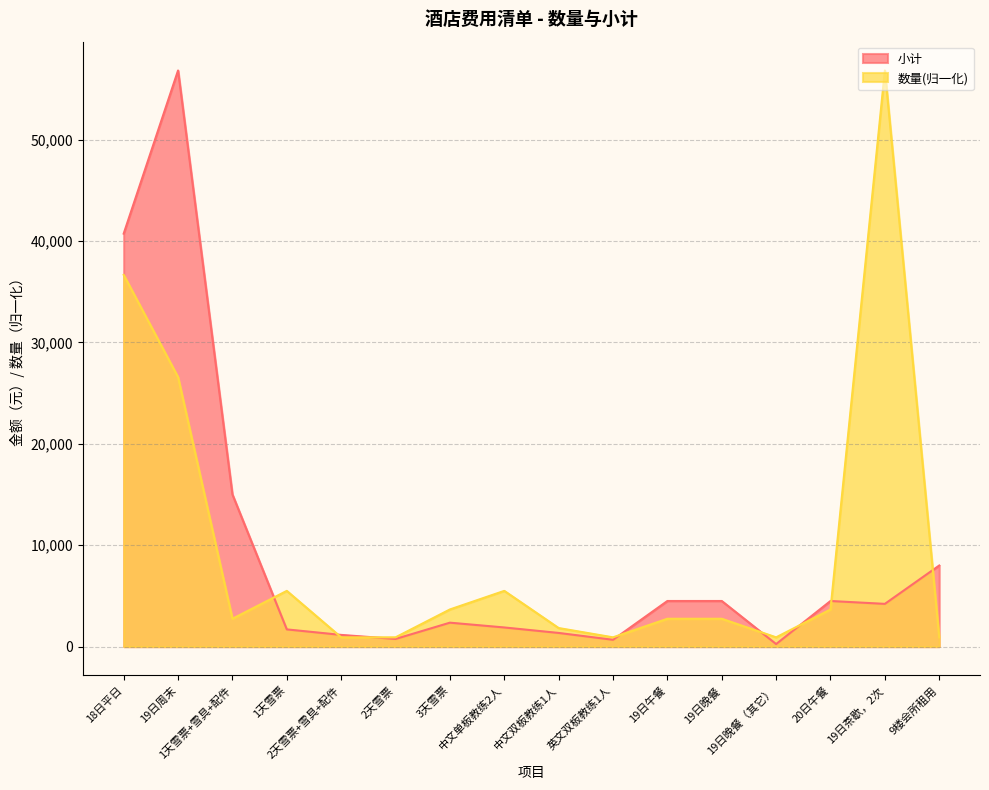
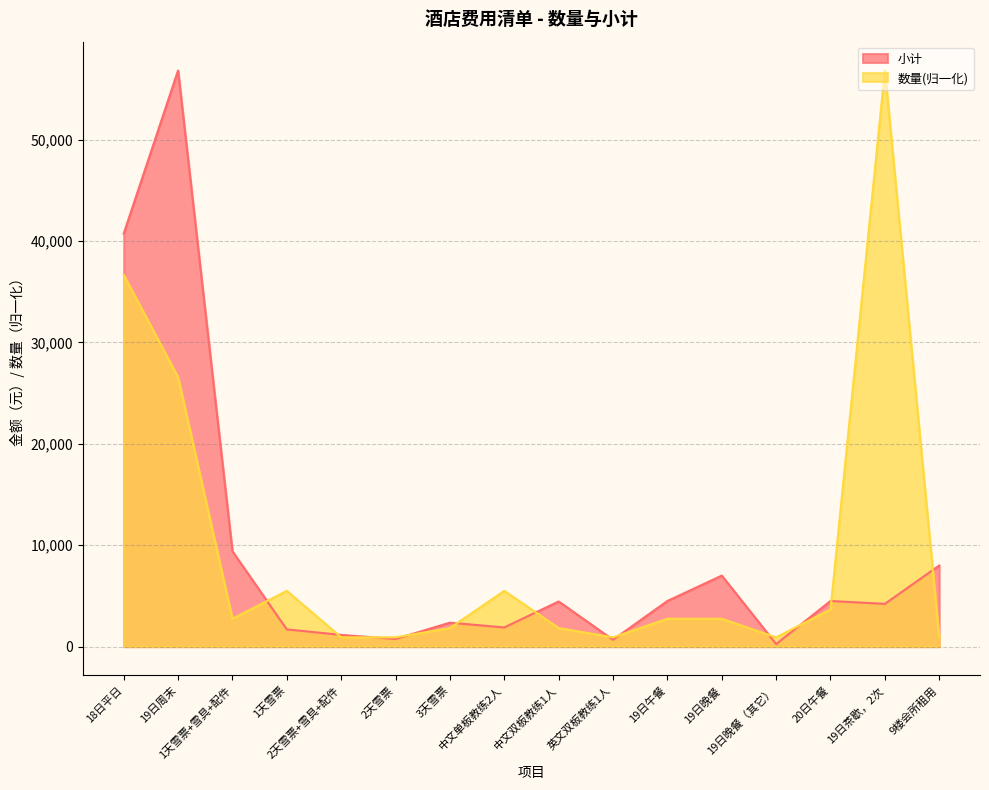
小计, 1天雪票+雪具+配件: 15,000 -> 9,400
数量(归一化), 3天雪票: 3,700 -> 1,800
小计, 中文双板教练1人: 1,400 -> 4,500
小计, 19日晚餐: 4,500 -> 7,000
